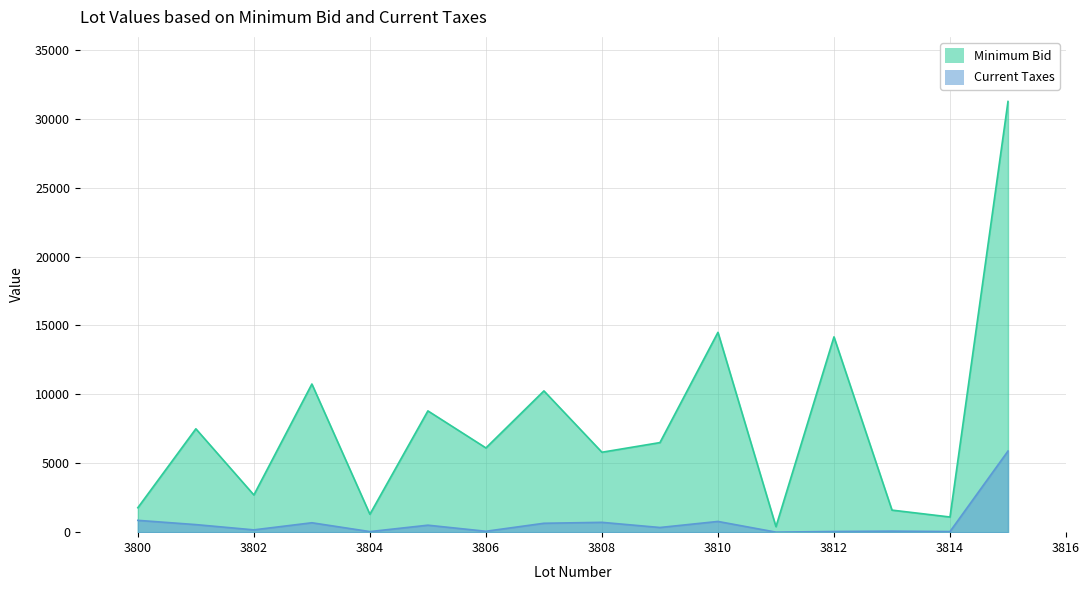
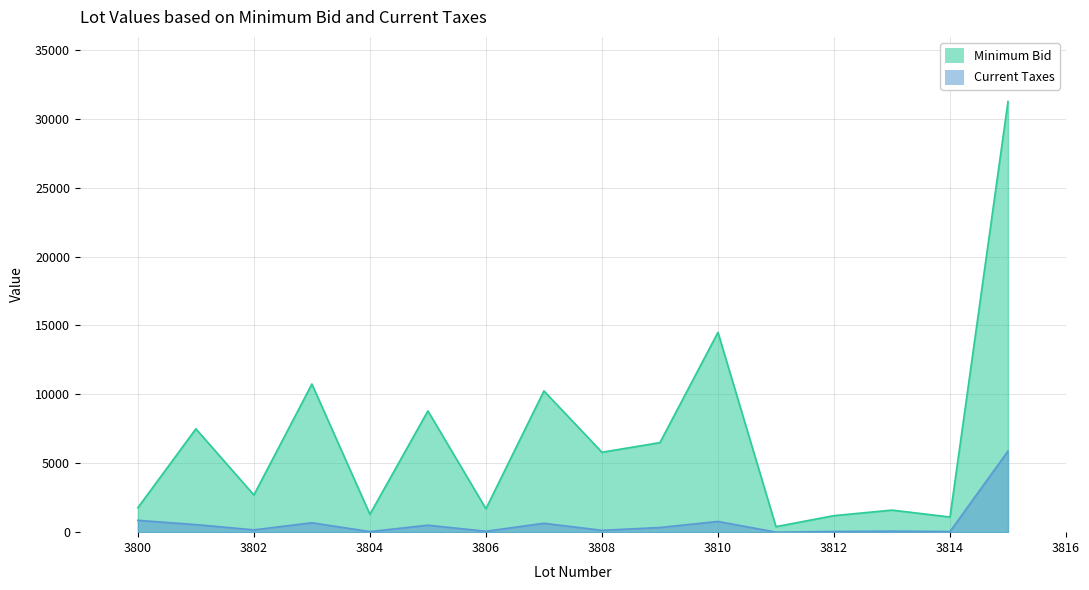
Minimum Bid, 3806: 6100 -> 1700
Current Taxes, 3808: 700 -> 100
Minimum Bid, 3812: 14200 -> 1200
